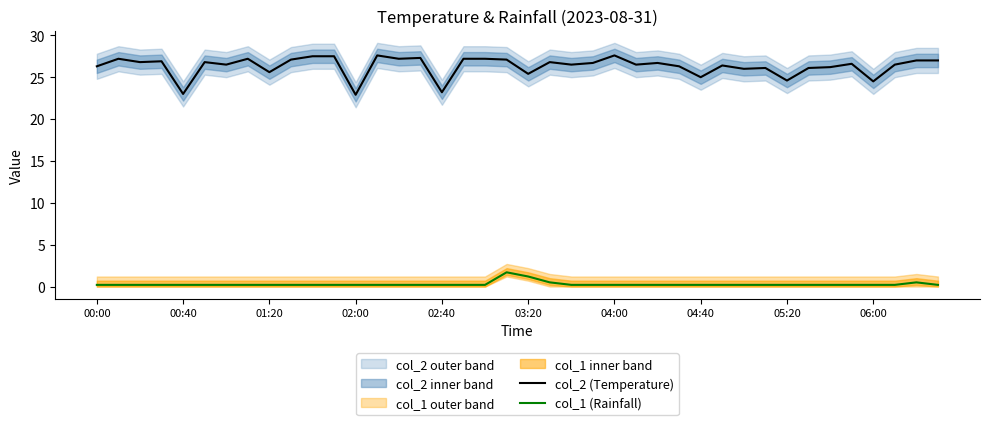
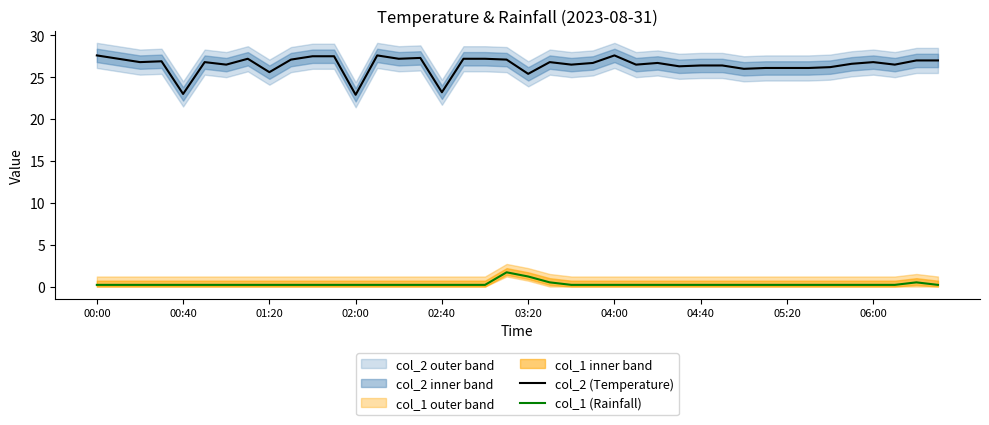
col_2 (Temperature), 00:00: 26 -> 28
col_2 (Temperature), 04:40: 25 -> 26
col_2 (Temperature), 05:20: 25 -> 26
col_2 (Temperature), 06:00: 25 -> 27
